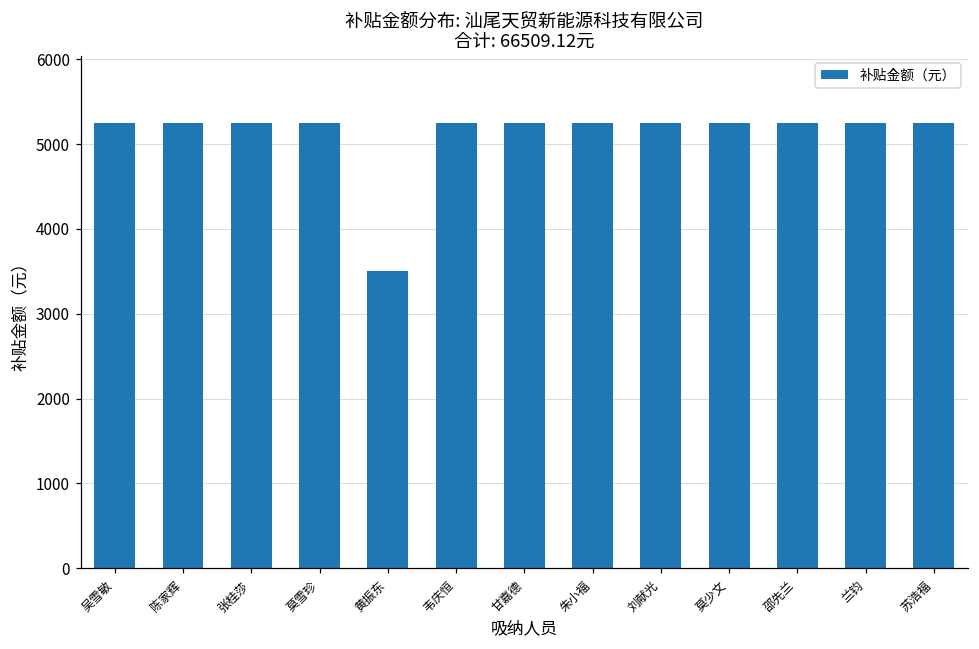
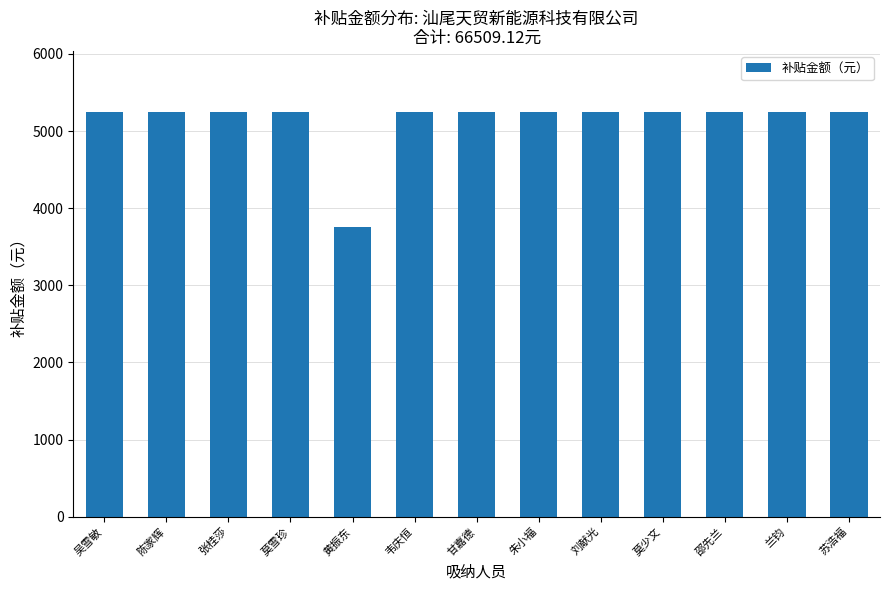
黄振东: 3500 -> 3800
